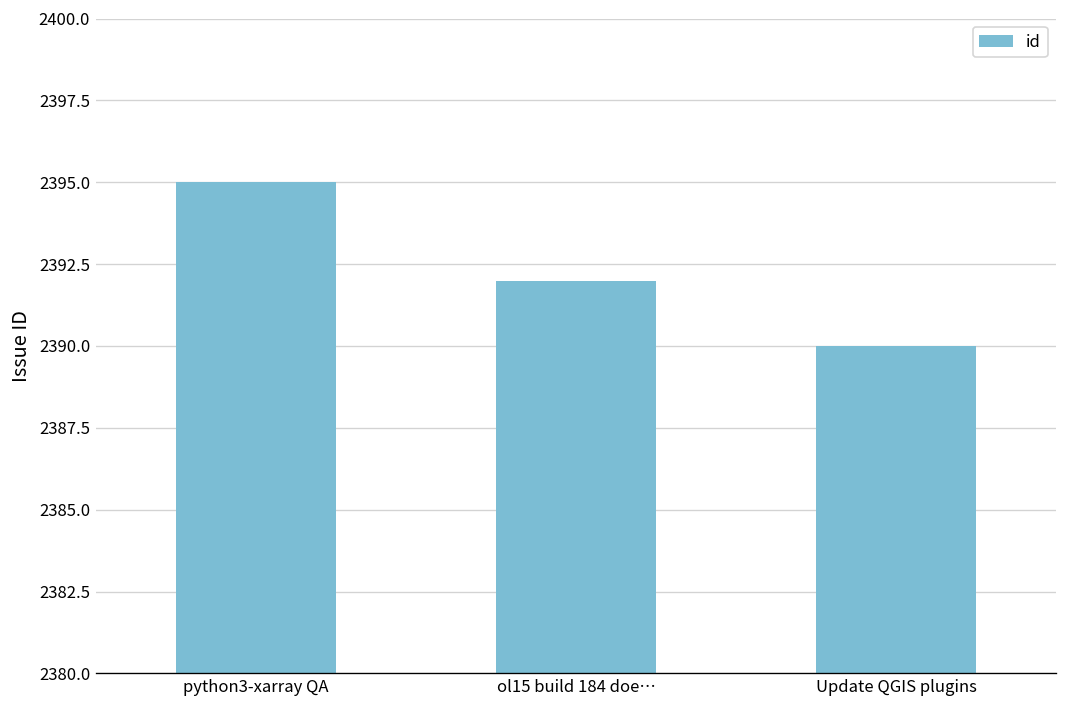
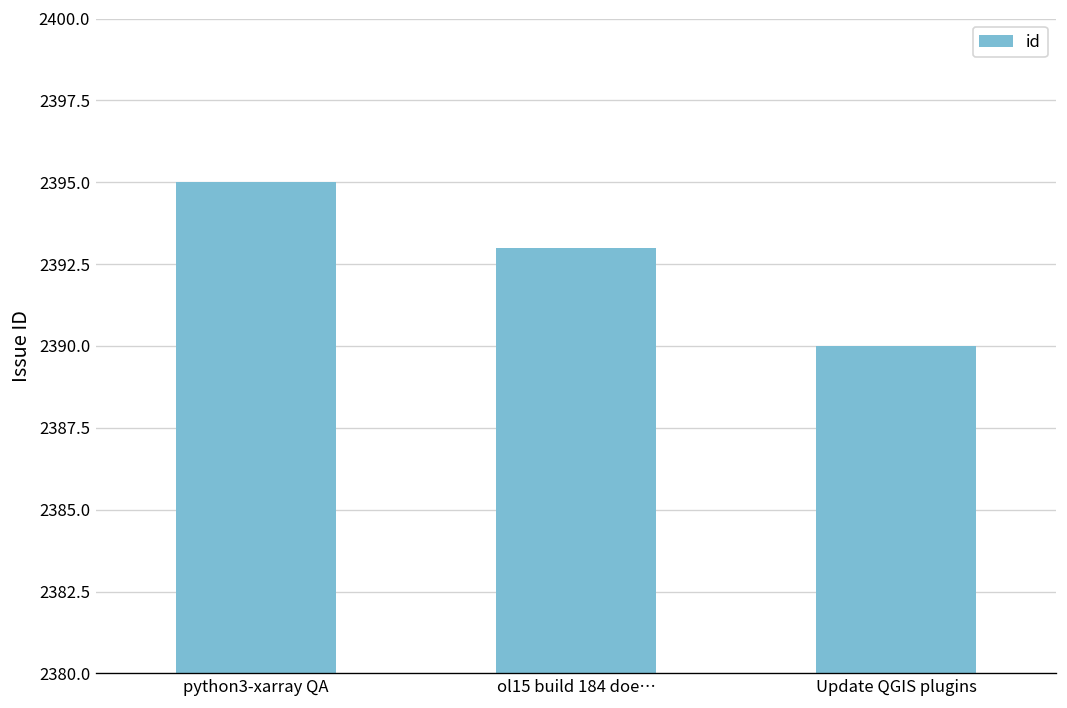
ol15 build 184 doe…: 2392 -> 2393
